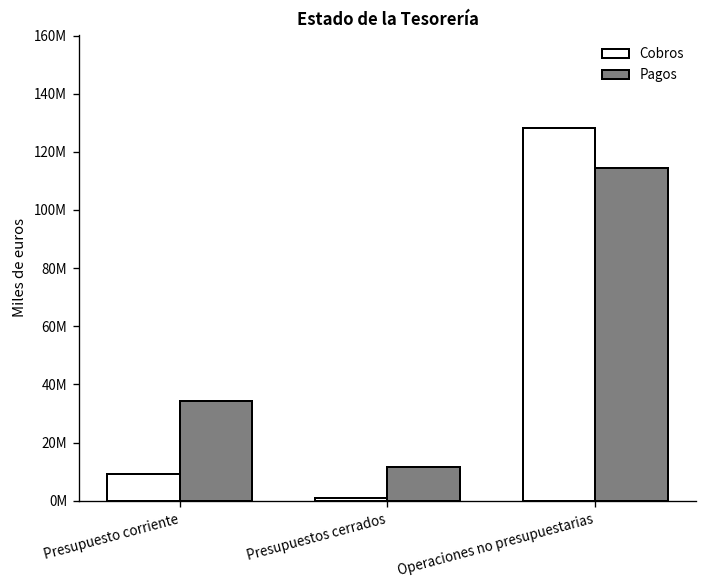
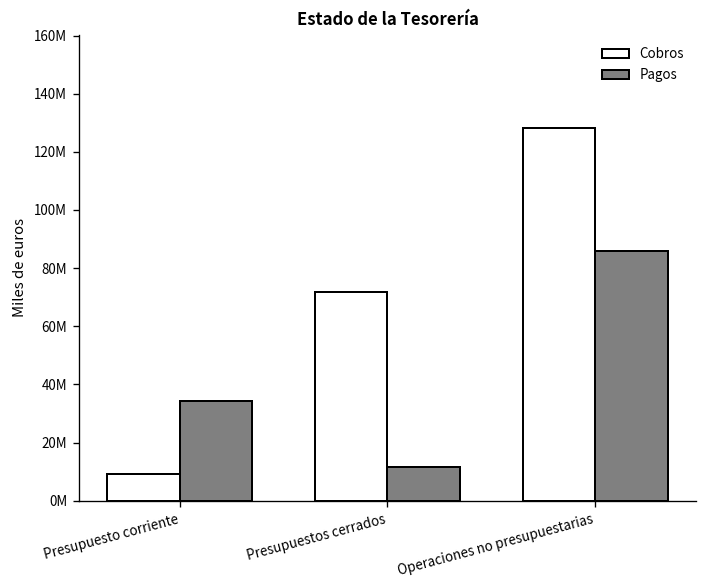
Cobros, Presupuestos cerrados: 1000000 -> 72000000
Pagos, Operaciones no presupuestarias: 114000000 -> 86000000
